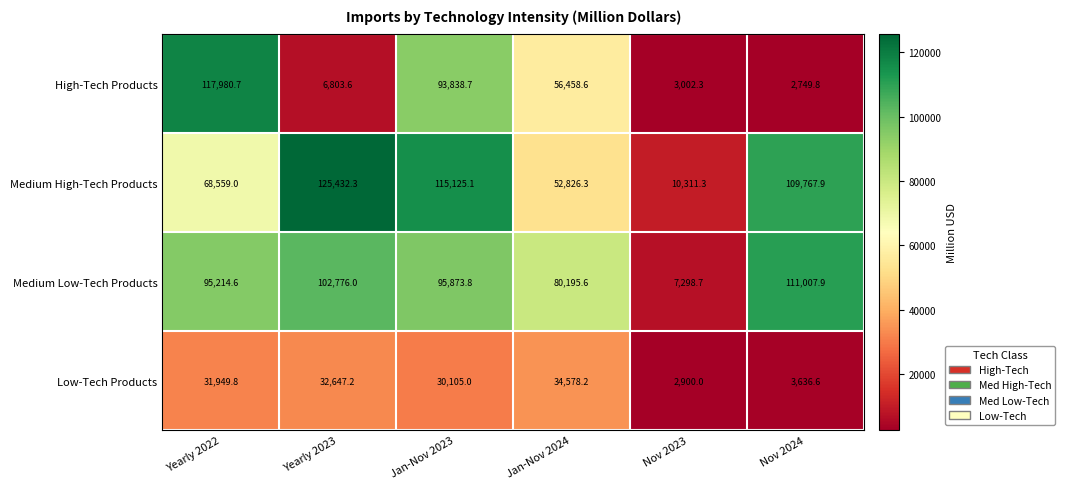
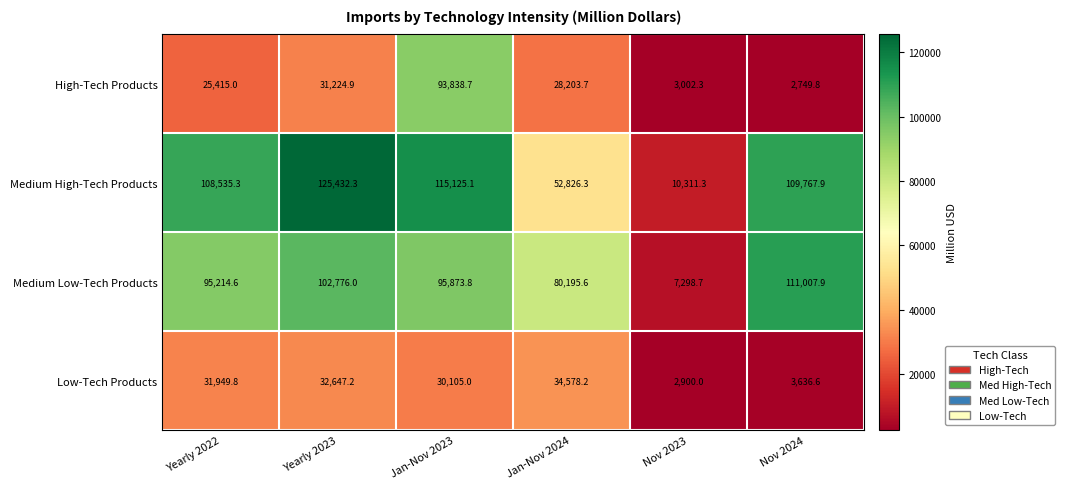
High-Tech Products, Yearly 2022: 117,980.7 -> 25,415.0
High-Tech Products, Yearly 2023: 6,803.6 -> 31,224.9
High-Tech Products, Jan-Nov 2024: 56,458.6 -> 28,203.7
Medium High-Tech Products, Yearly 2022: 68,559.0 -> 108,535.3
